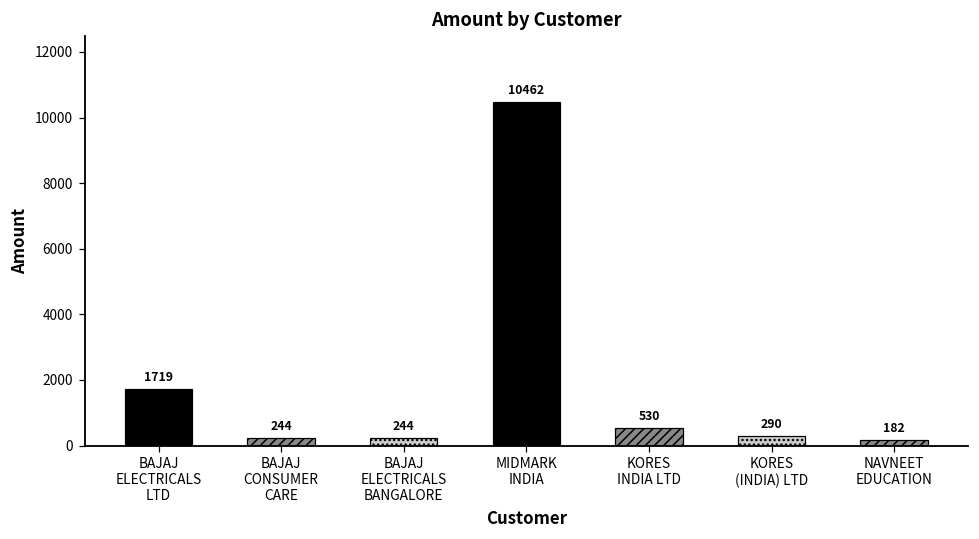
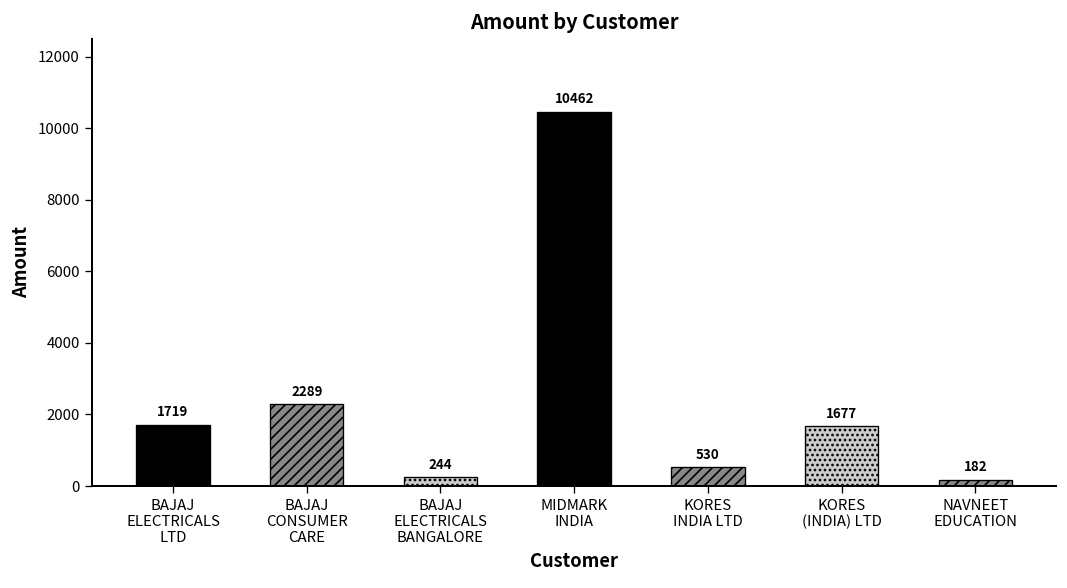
BAJAJ CONSUMER CARE: 244 -> 2289
KORES (INDIA) LTD: 290 -> 1677
